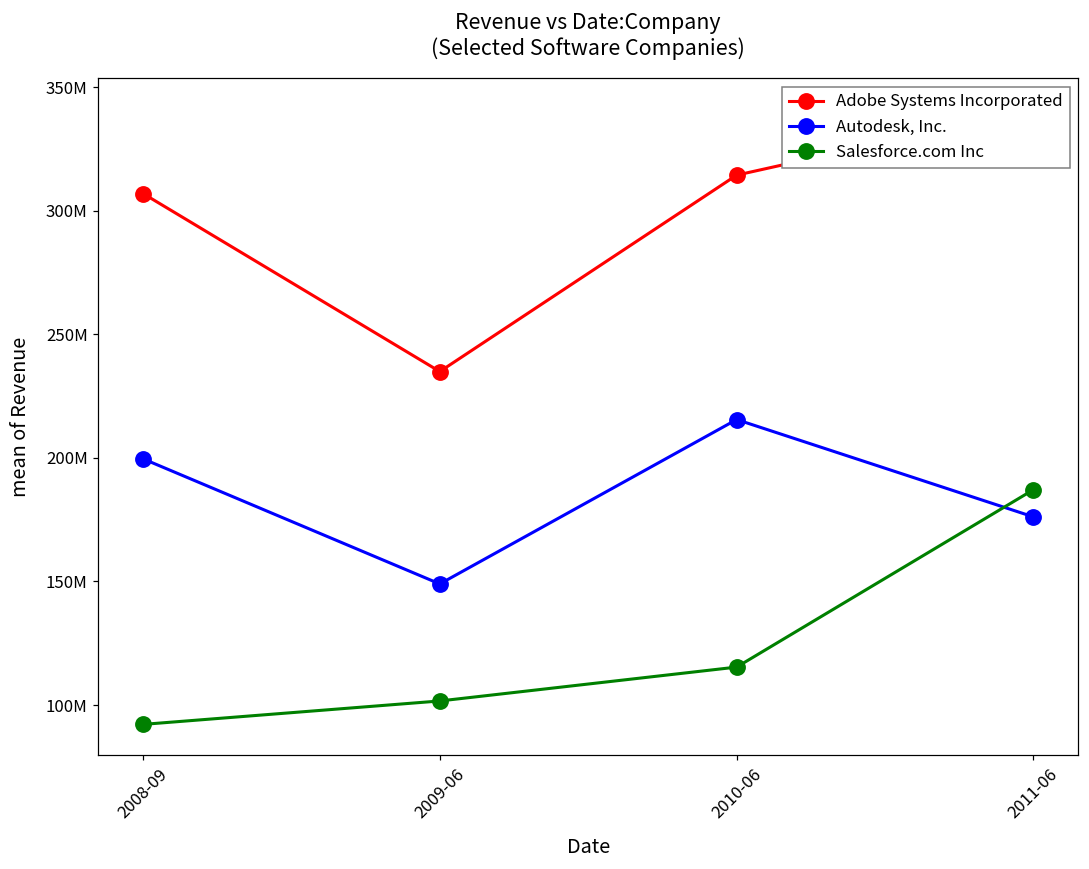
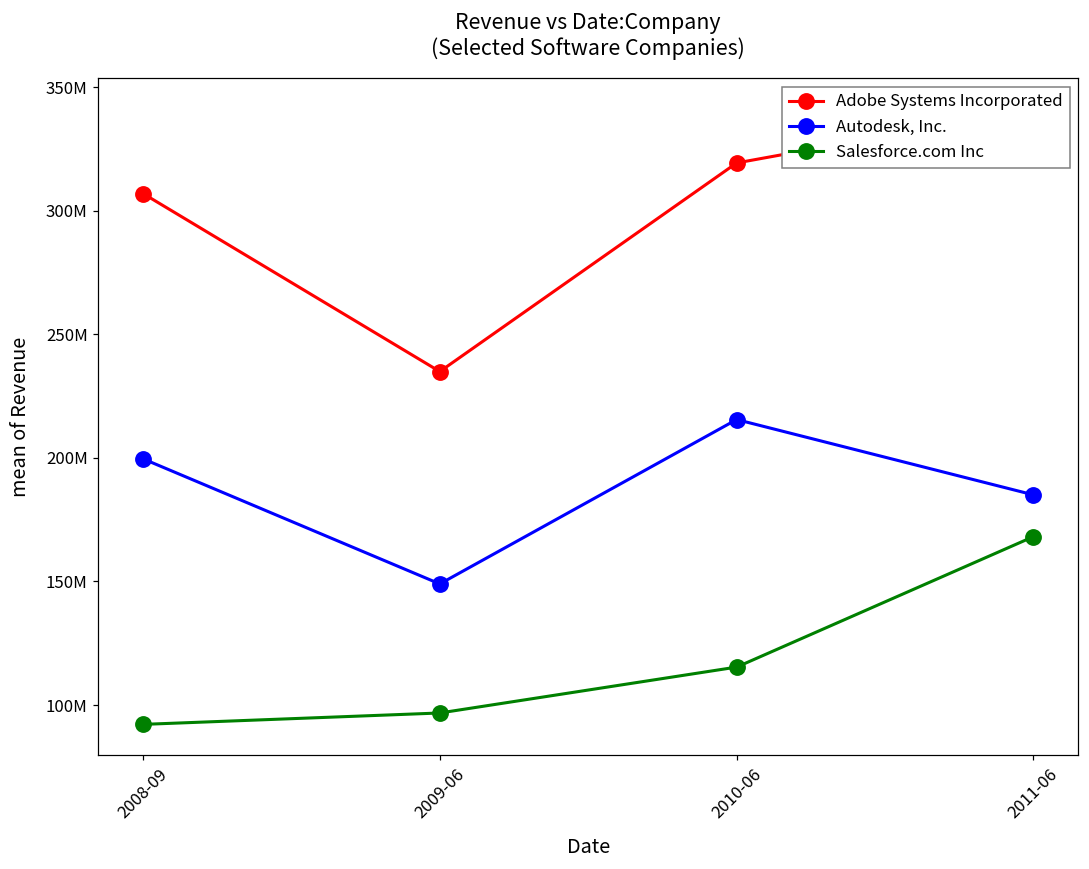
Salesforce.com Inc, 2009-06: 102000000 -> 97000000
Adobe Systems Incorporated, 2010-06: 314000000 -> 319000000
Autodesk, Inc., 2011-06: 176000000 -> 185000000
Salesforce.com Inc, 2011-06: 187000000 -> 168000000
